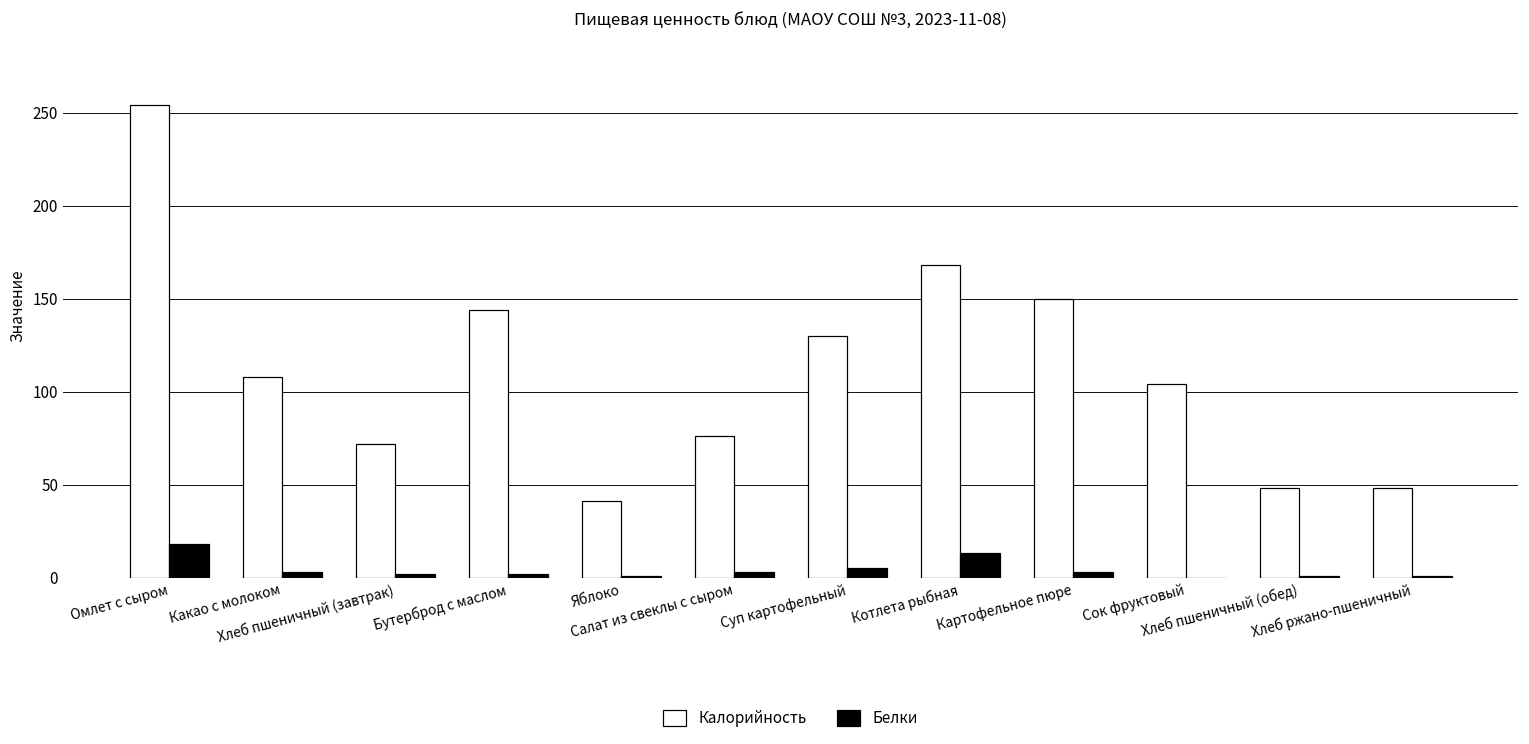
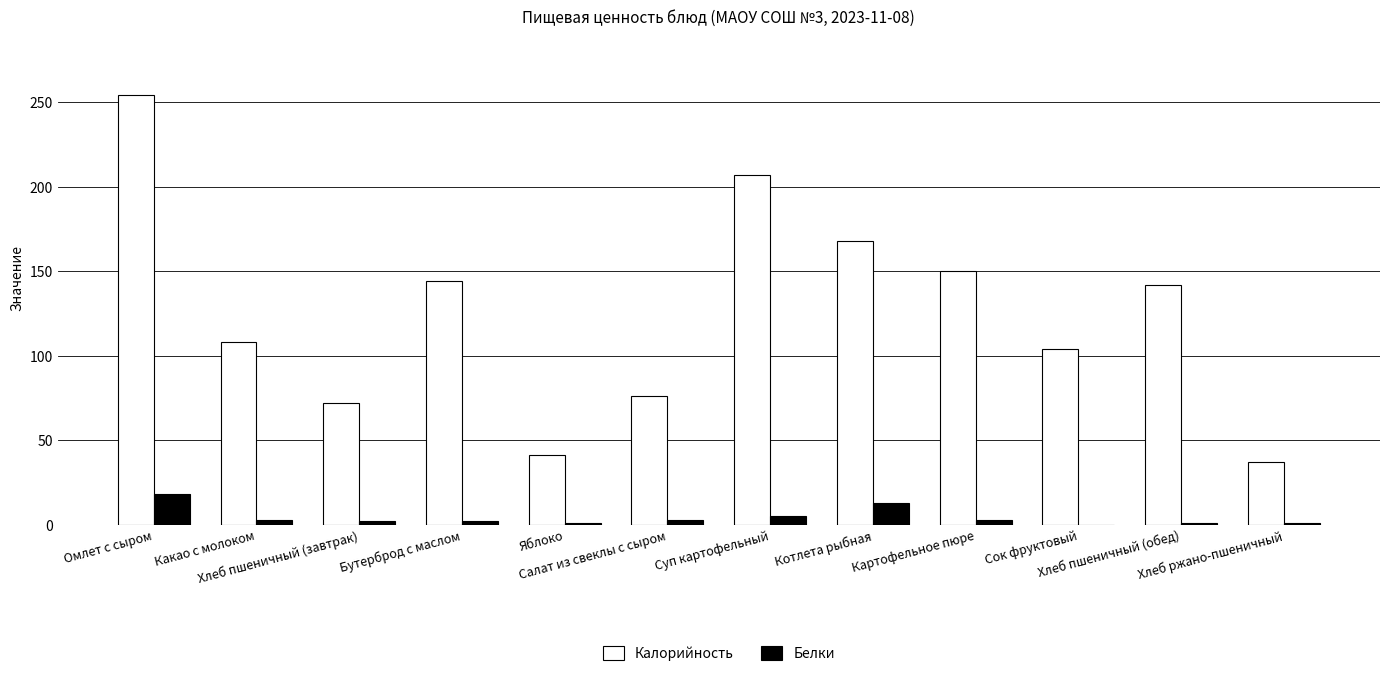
Калорийность, Суп картофельный: 130 -> 207
Калорийность, Хлеб пшеничный (обед): 48 -> 142
Калорийность, Хлеб ржано-пшеничный: 48 -> 37
